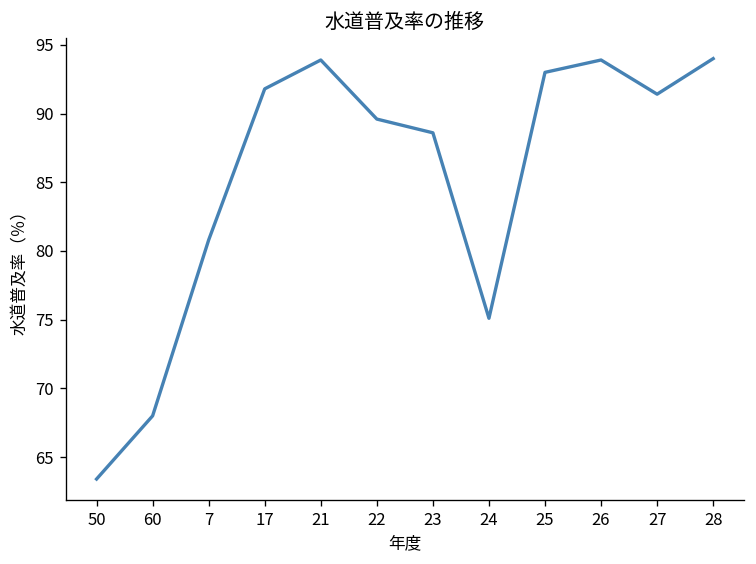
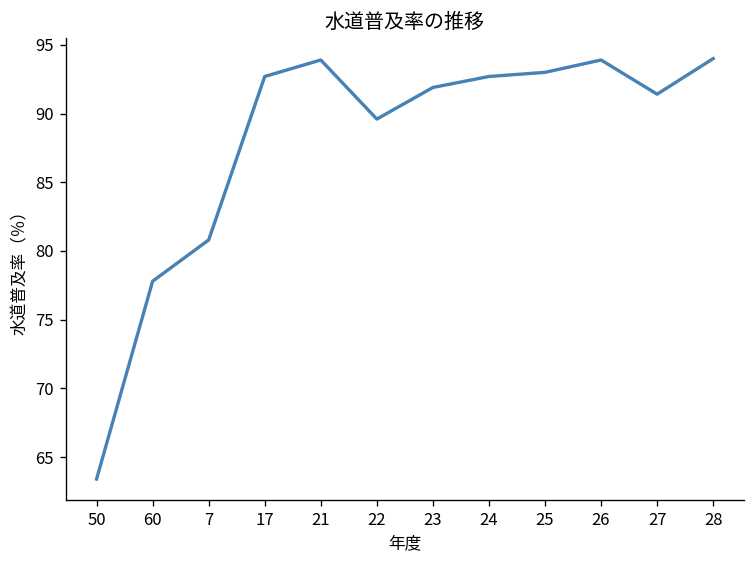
60: 68.0 -> 77.8
17: 91.8 -> 92.7
23: 88.6 -> 91.9
24: 75.1 -> 92.7
